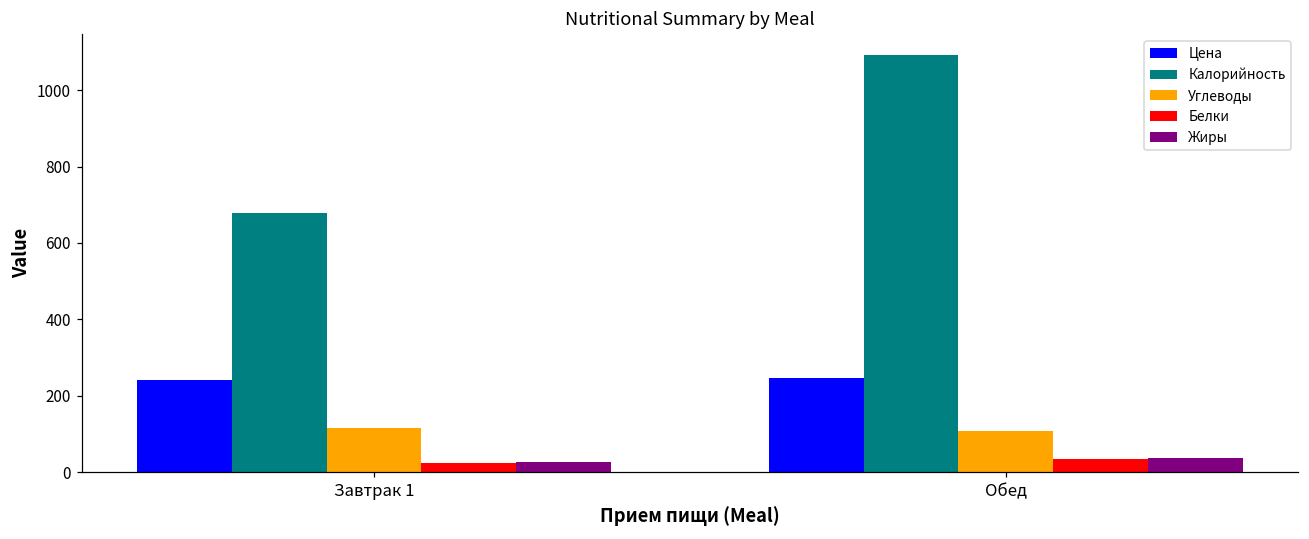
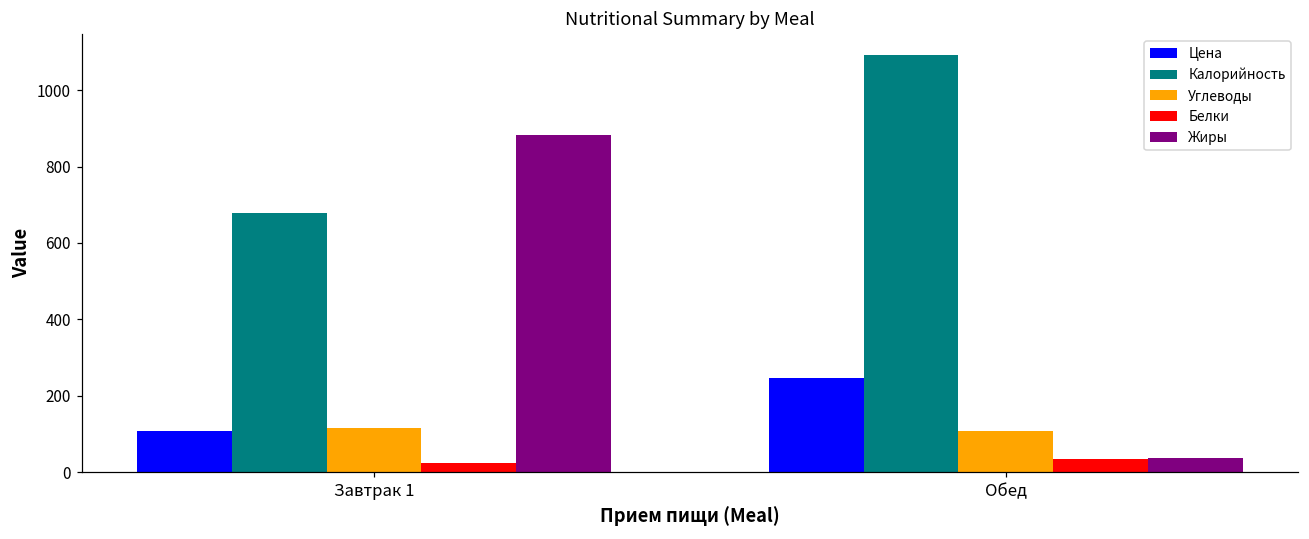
Цена, Завтрак 1: 240 -> 110
Жиры, Завтрак 1: 30 -> 880
